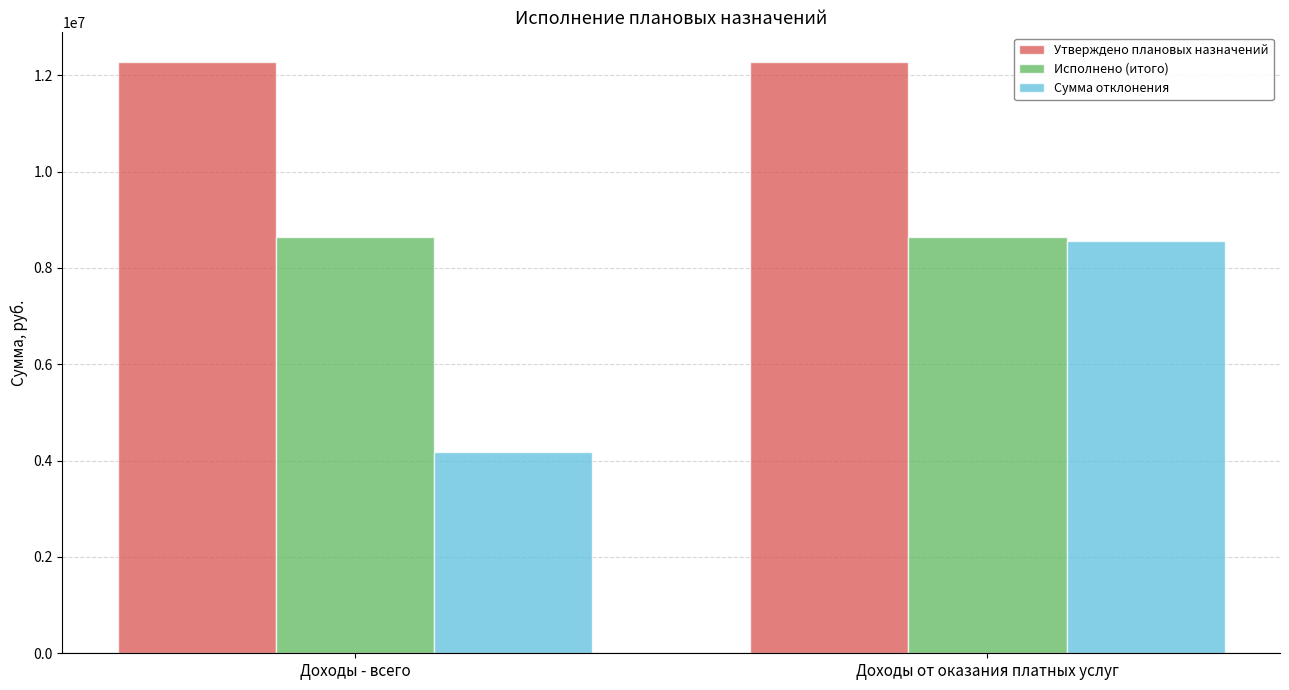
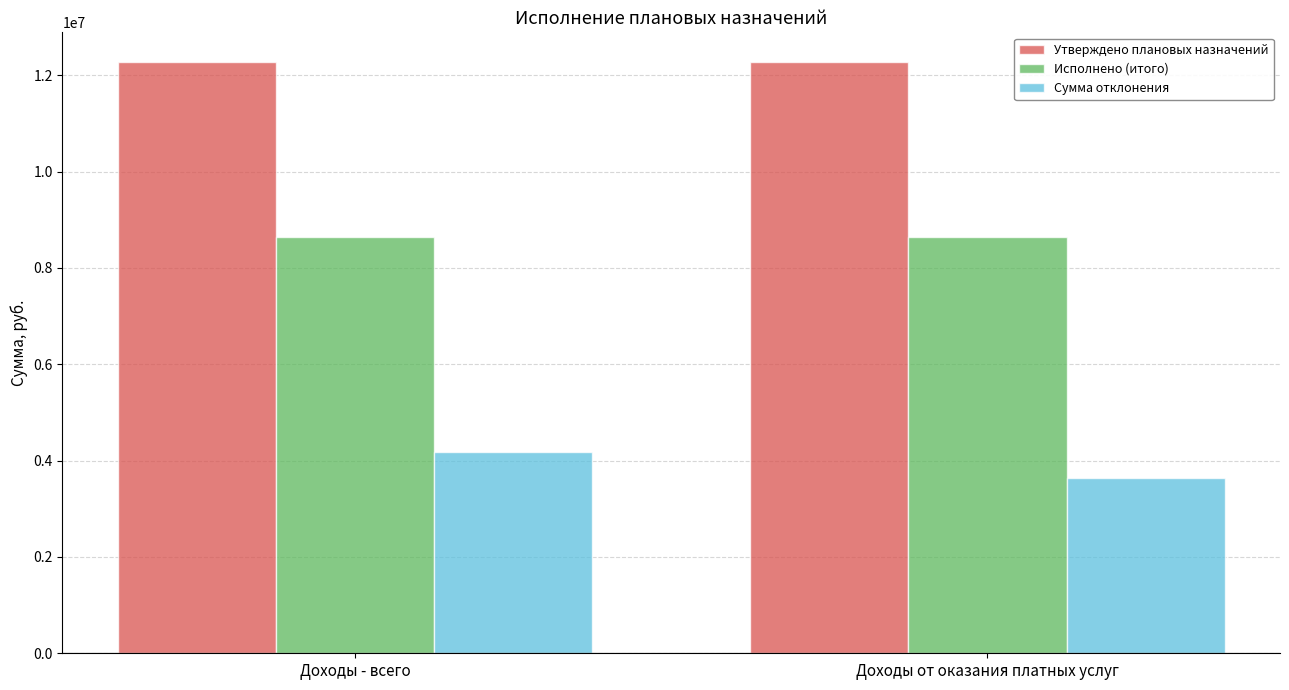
Сумма отклонения, Доходы от оказания платных услуг: 8600000 -> 3600000
